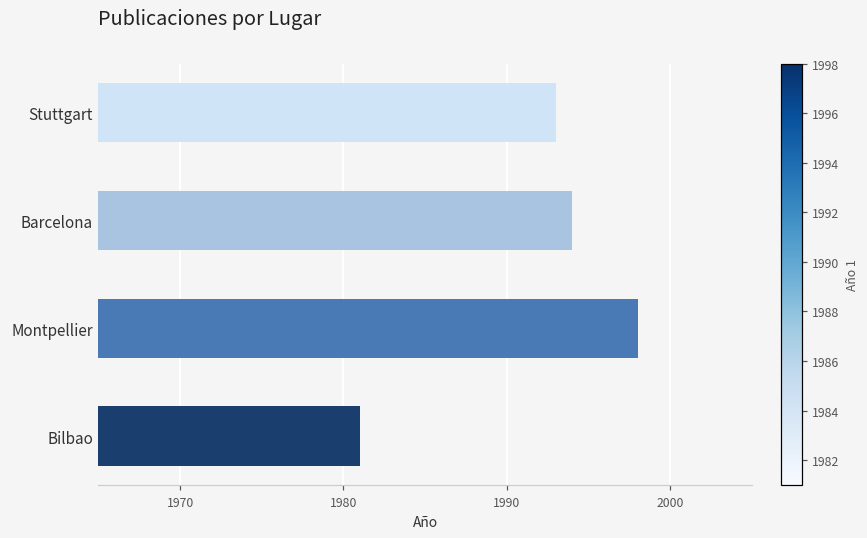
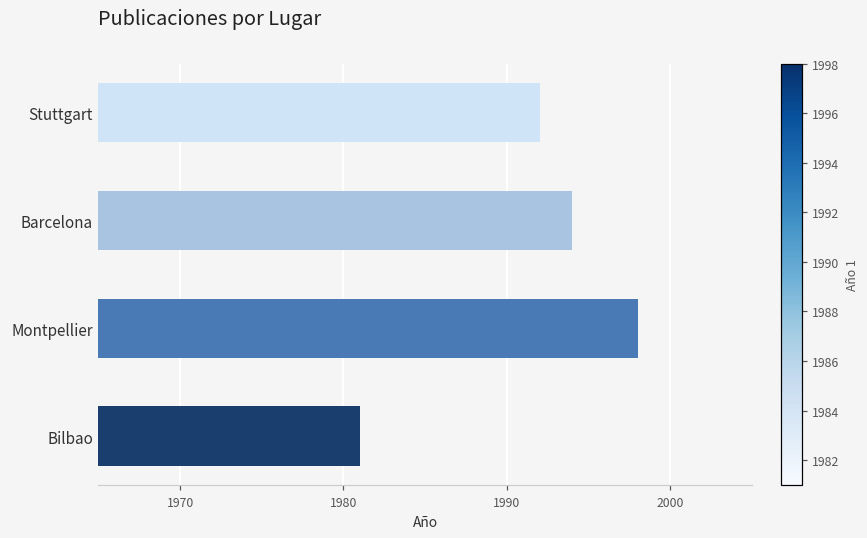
Stuttgart: 1993 -> 1992
